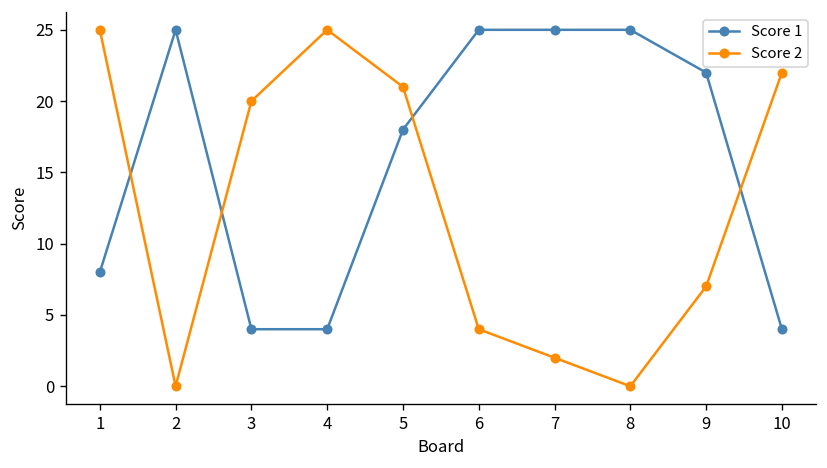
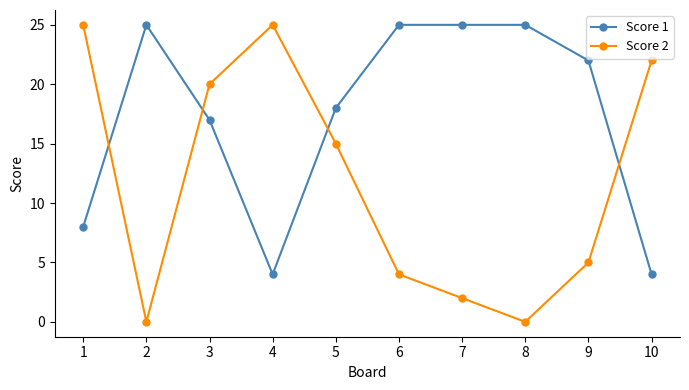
Score 1, 3: 4 -> 17
Score 2, 5: 21 -> 15
Score 2, 9: 7 -> 5
